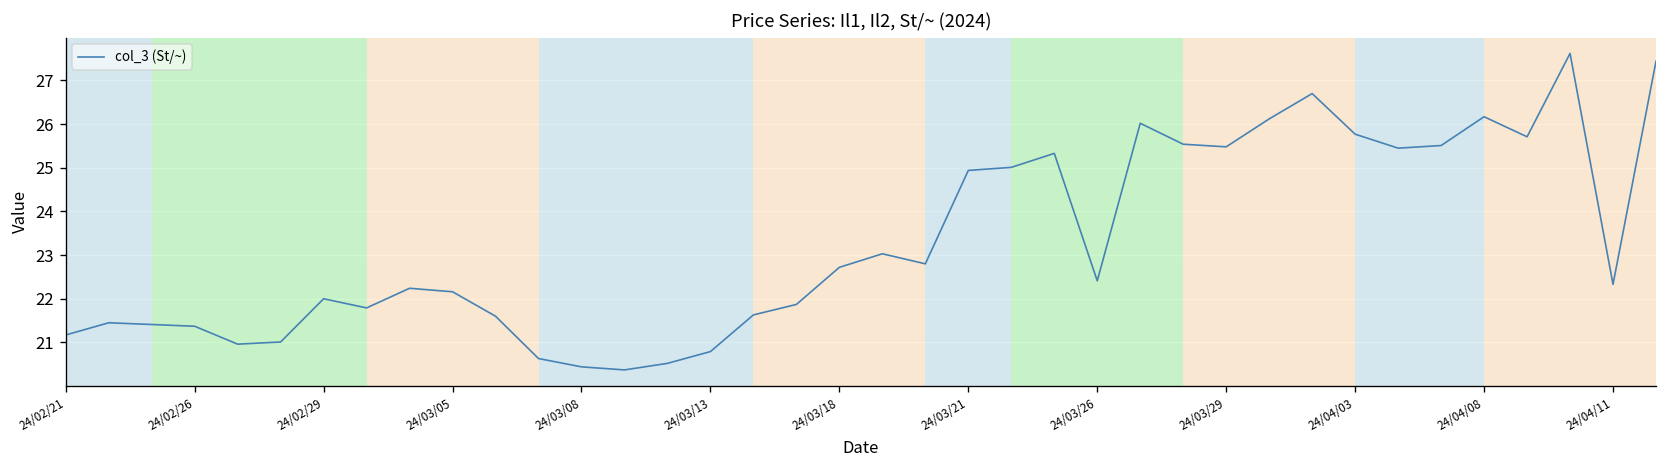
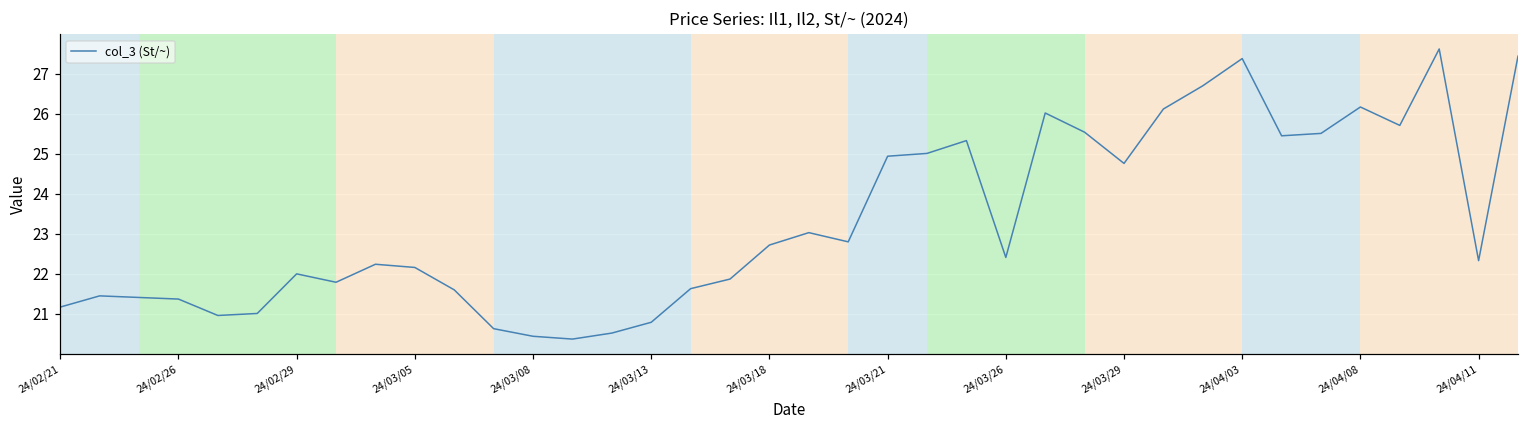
24/03/29: 25.5 -> 24.8
24/04/03: 25.8 -> 27.4
